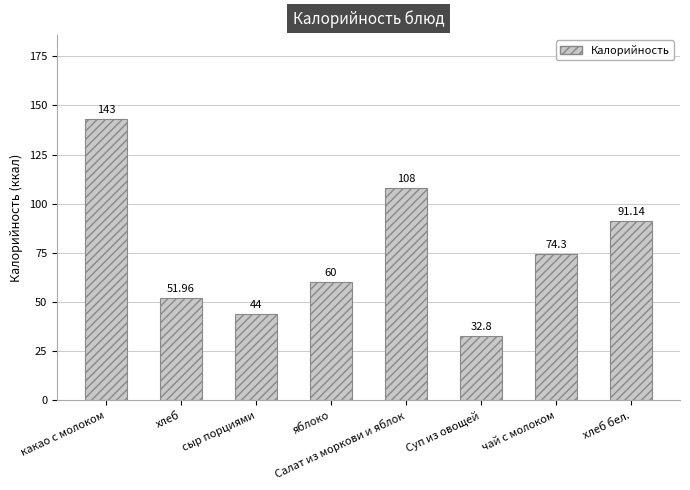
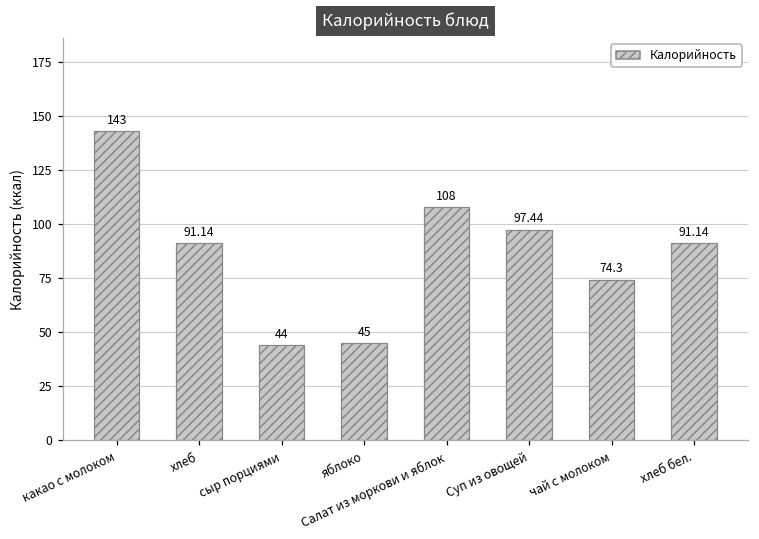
хлеб: 51.96 -> 91.14
яблоко: 60 -> 45
Суп из овощей: 32.8 -> 97.44
